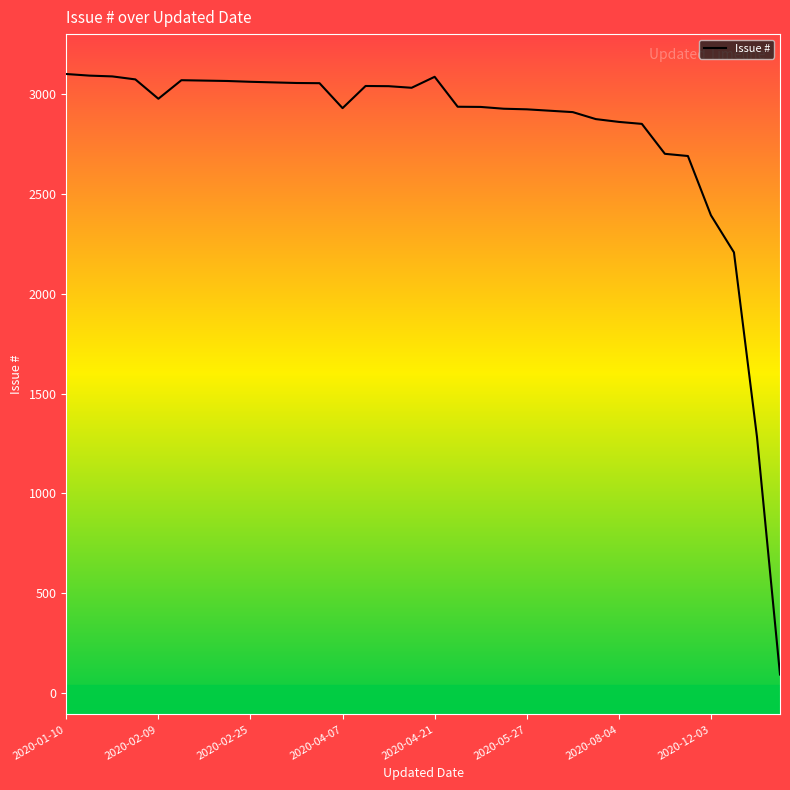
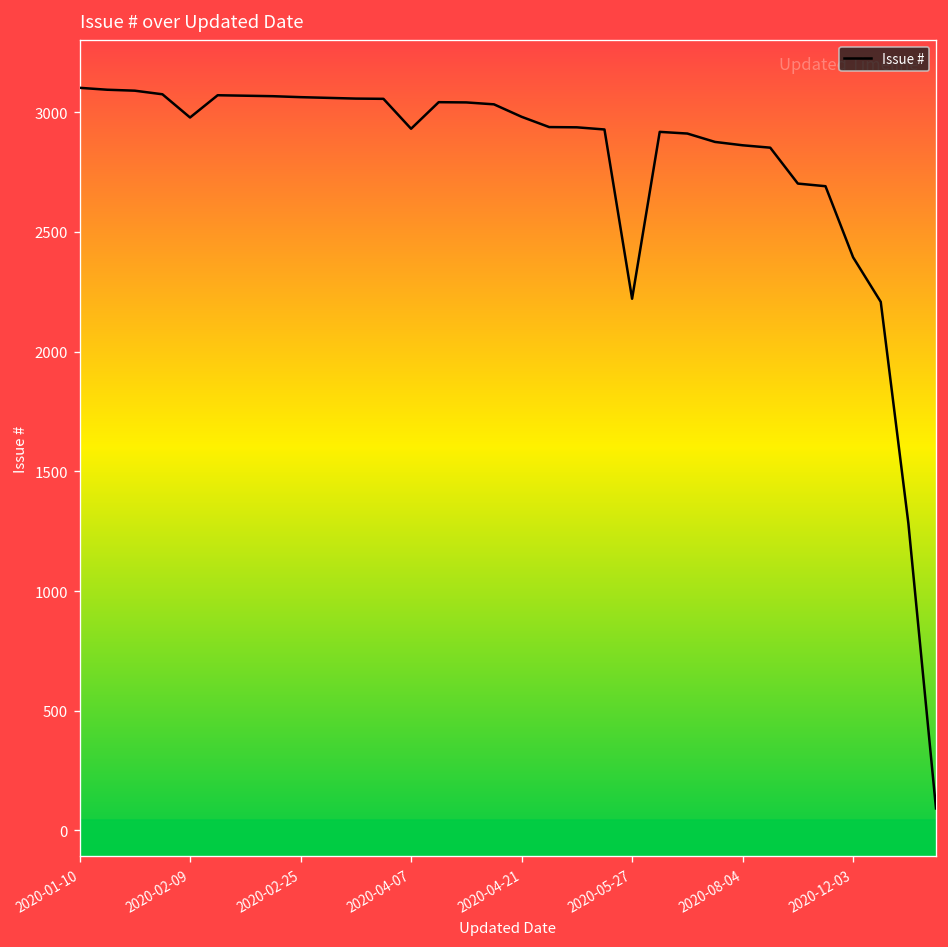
2020-04-21: 3090 -> 2980
2020-05-27: 2930 -> 2220
